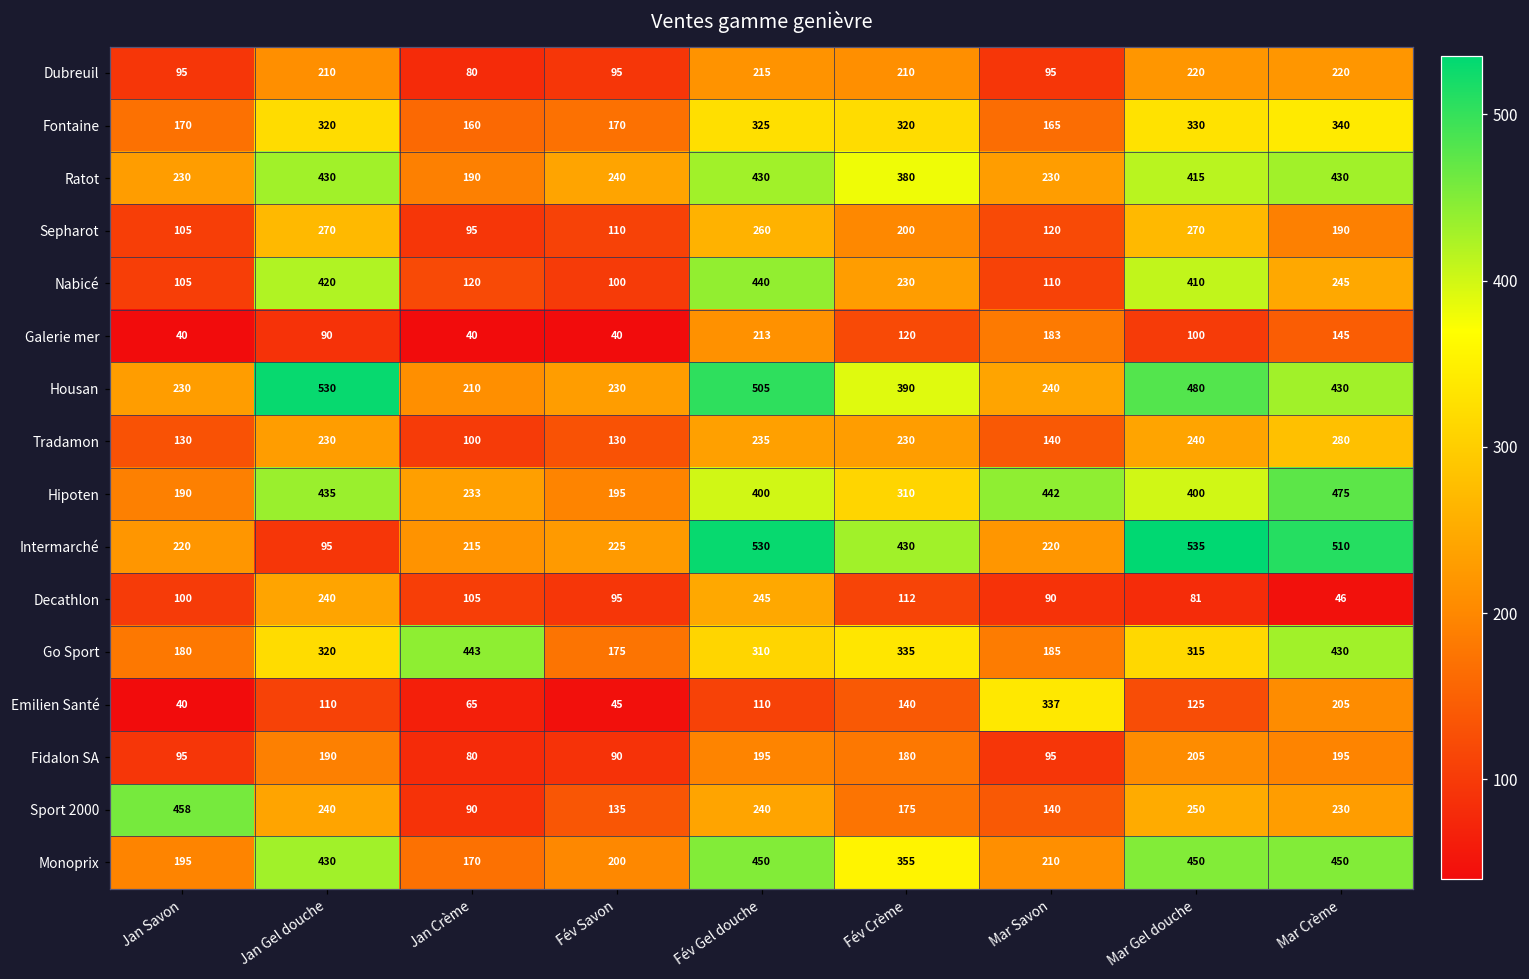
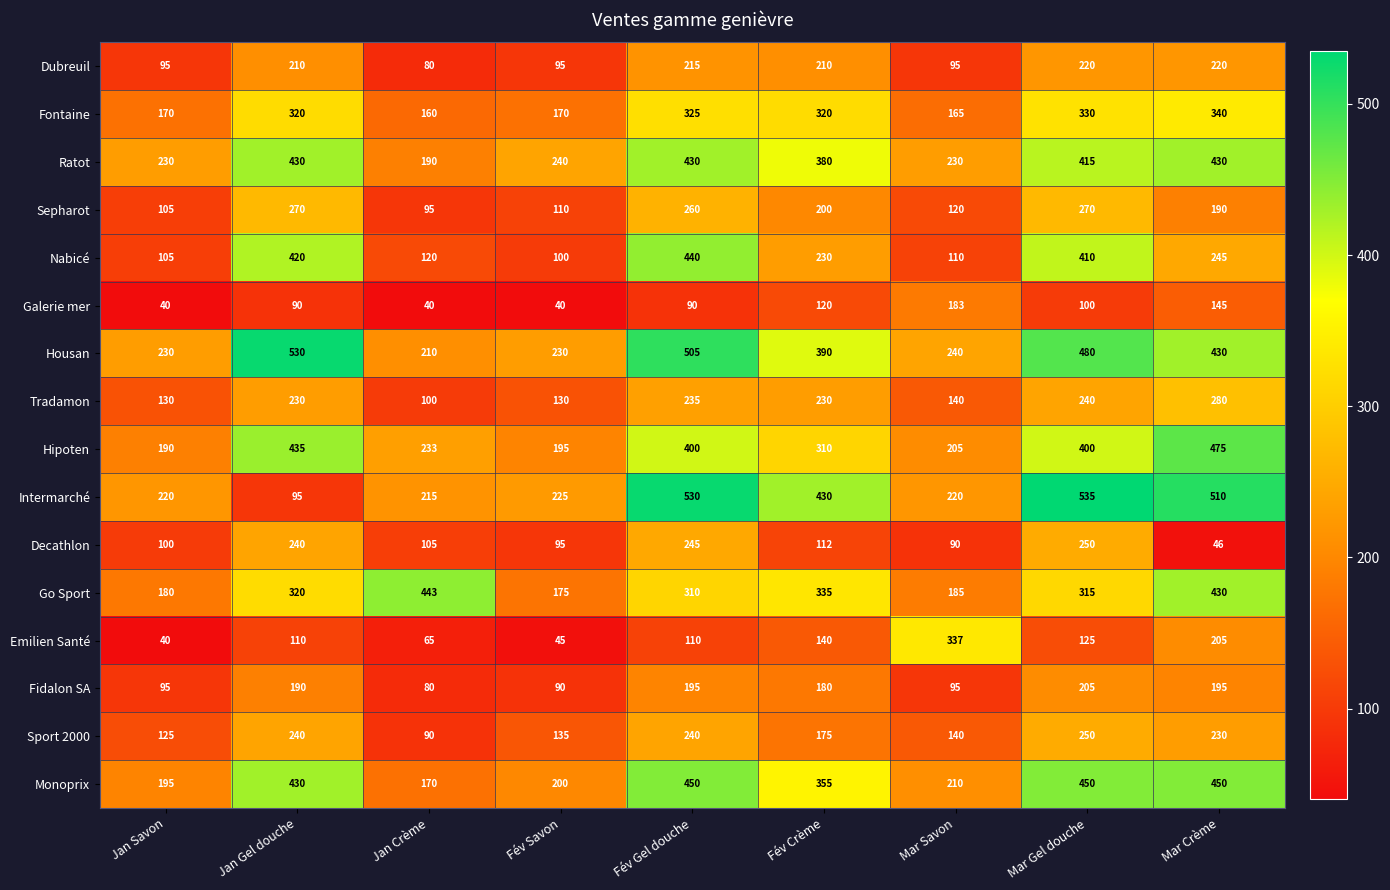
Galerie mer, Fév Gel douche: 213 -> 90
Hipoten, Mar Savon: 442 -> 205
Decathlon, Mar Gel douche: 81 -> 250
Sport 2000, Jan Savon: 458 -> 125
